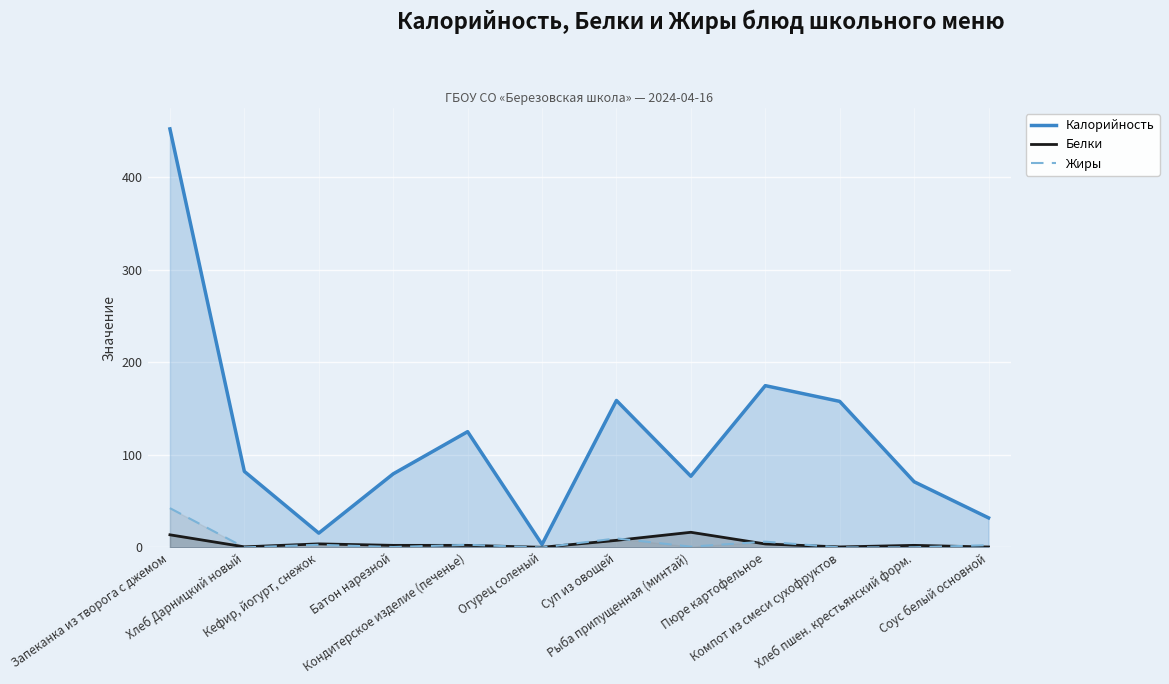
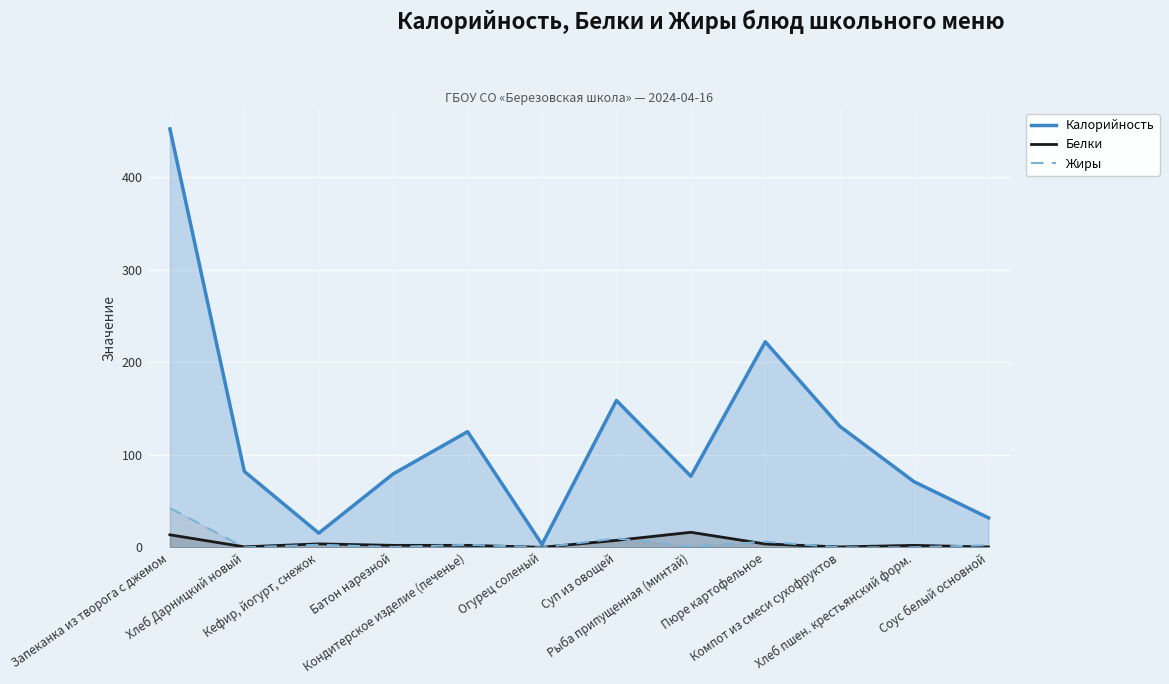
Калорийность, Пюре картофельное: 170 -> 220
Калорийность, Компот из смеси сухофруктов: 160 -> 130
